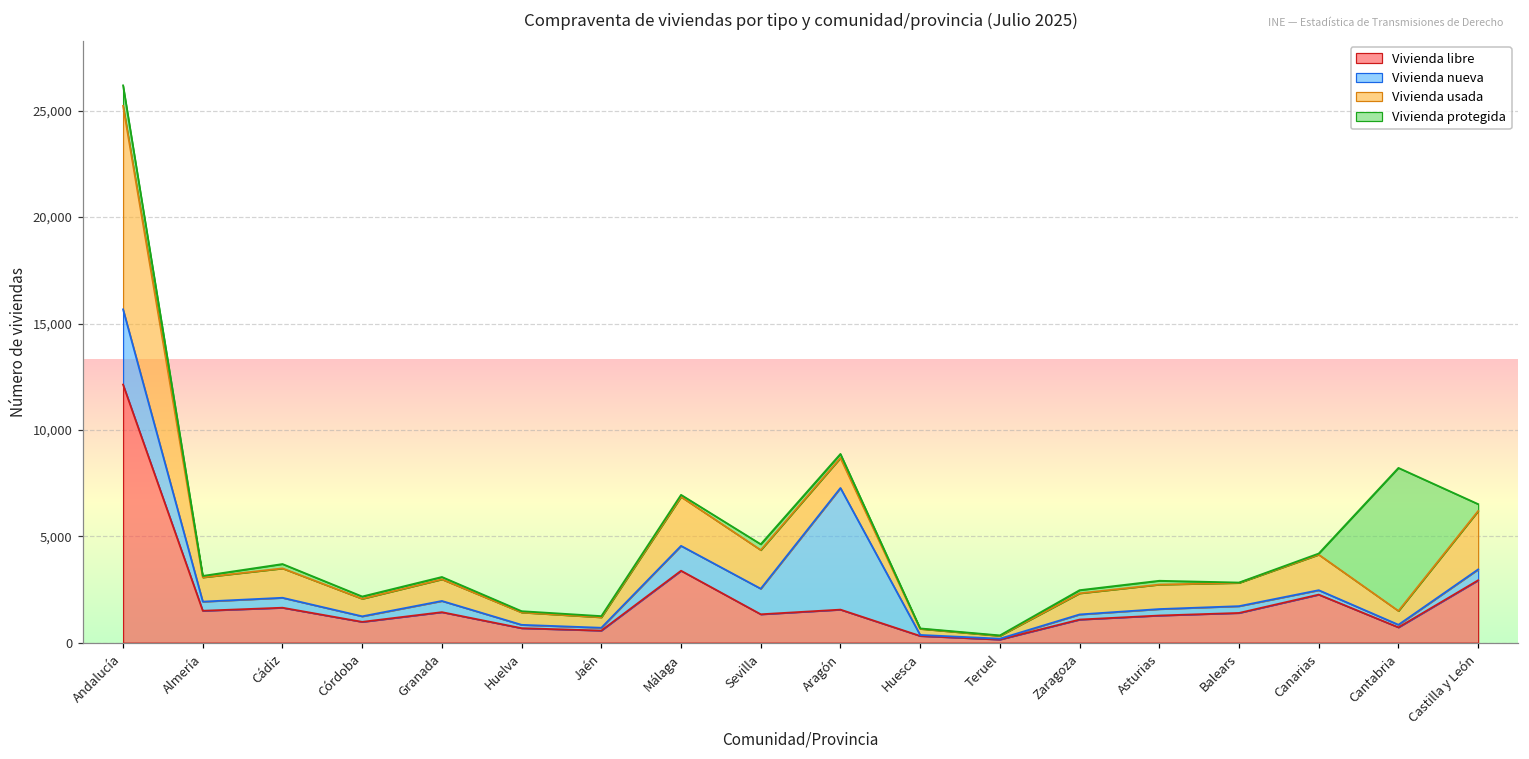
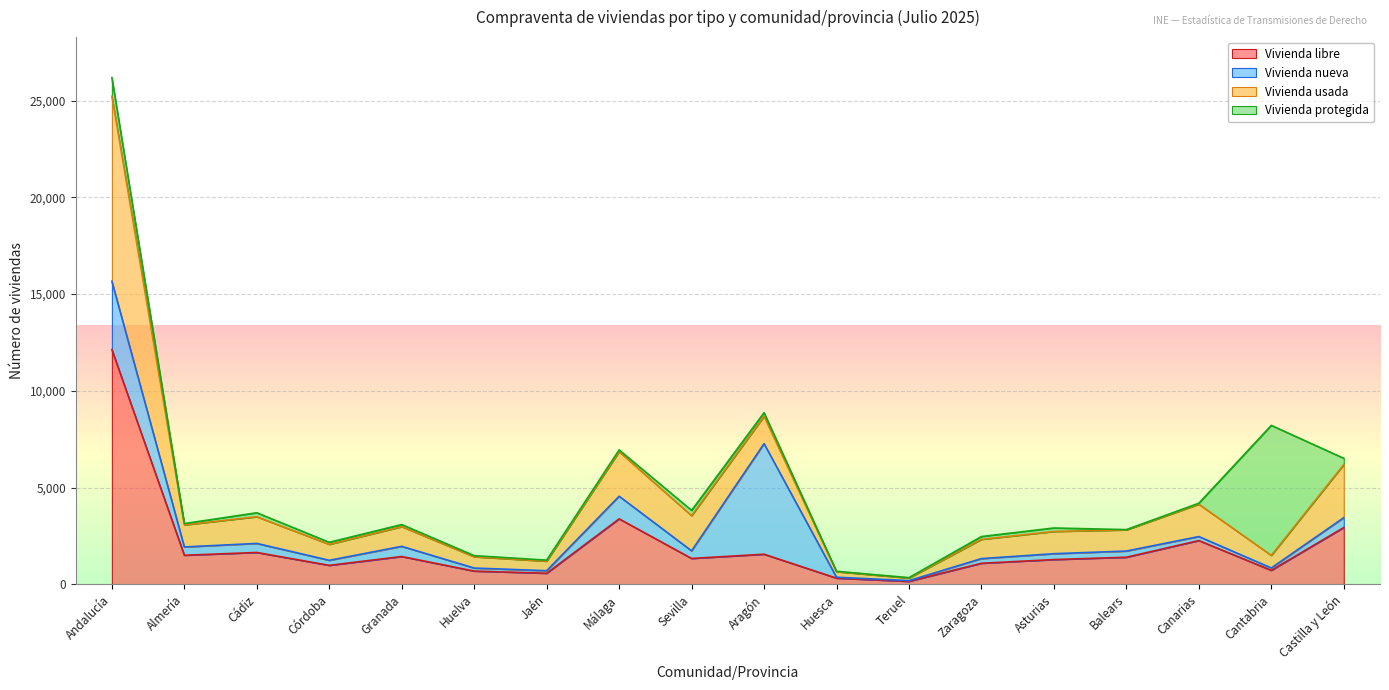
Vivienda nueva, Sevilla: 1,200 -> 400
